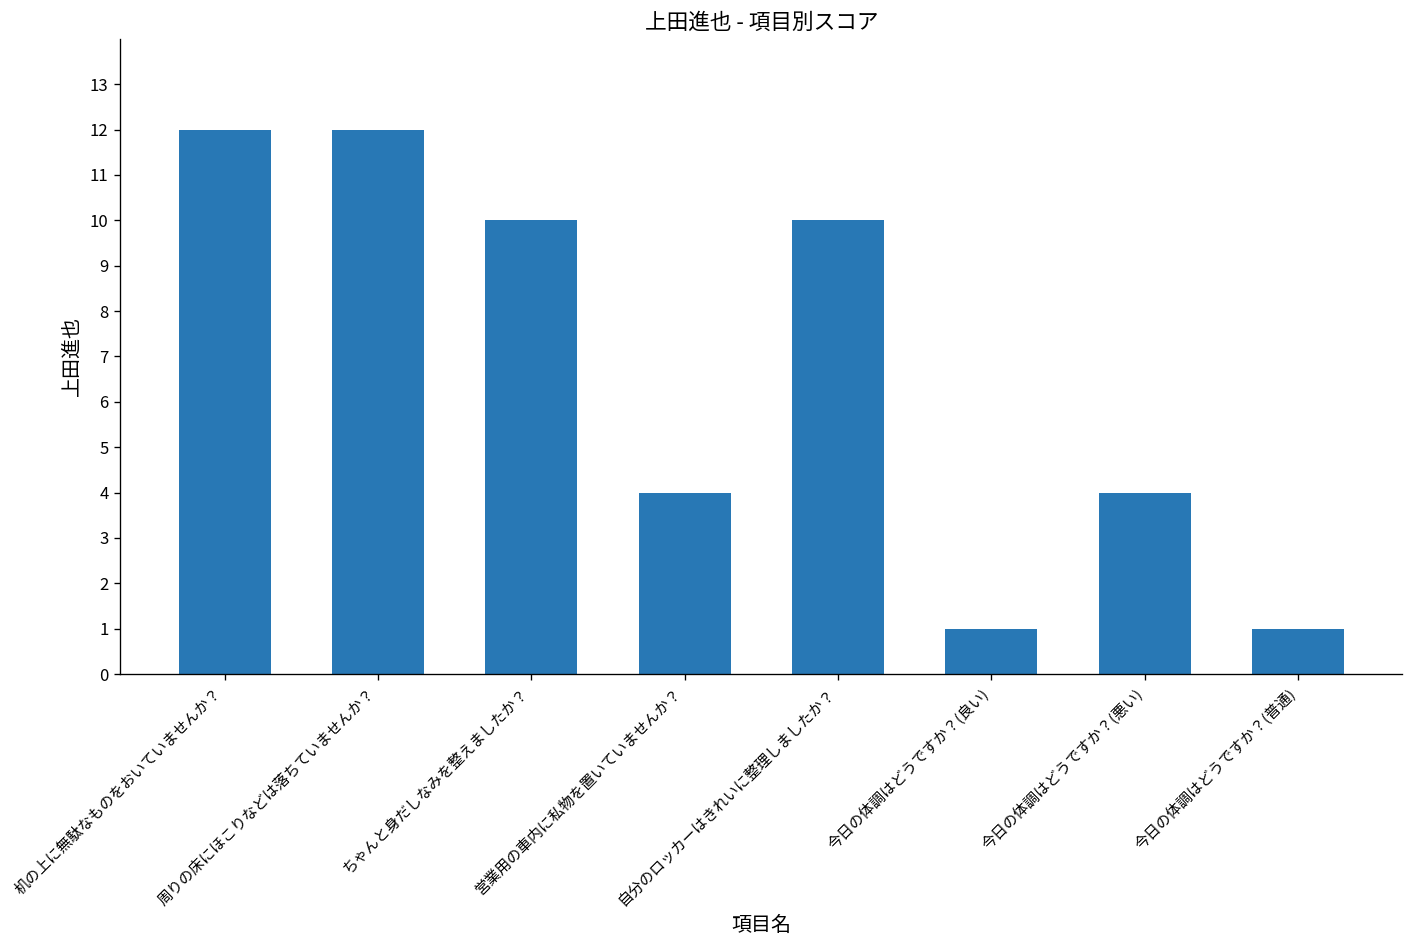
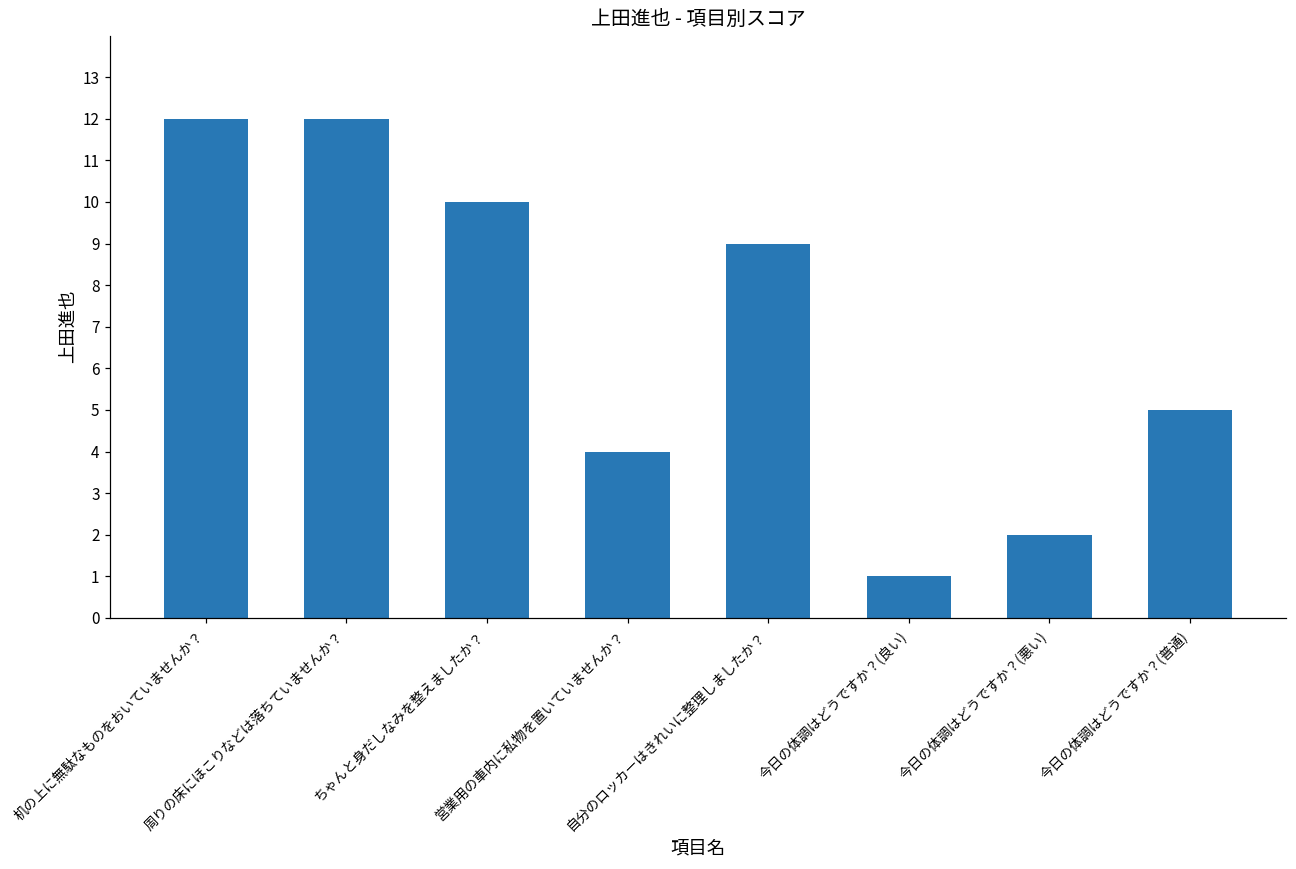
自分のロッカーはきれいに整理しましたか？: 10 -> 9
今日の体調はどうですか？(悪い): 4 -> 2
今日の体調はどうですか？(普通): 1 -> 5
